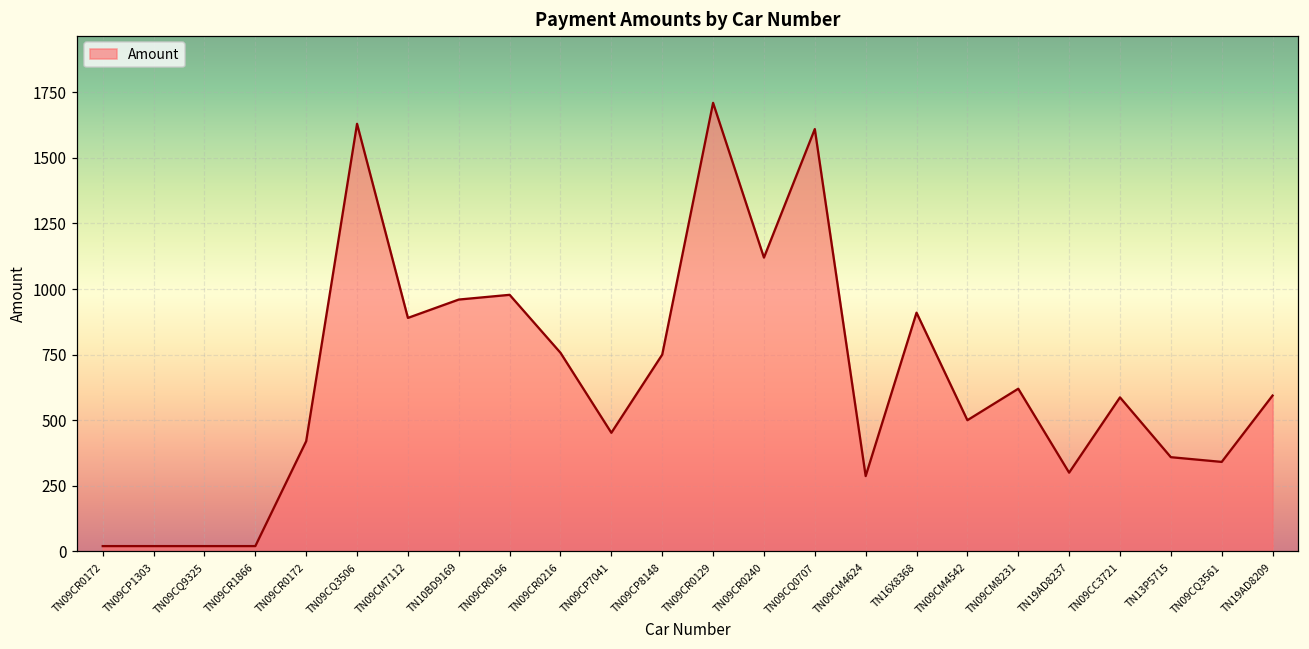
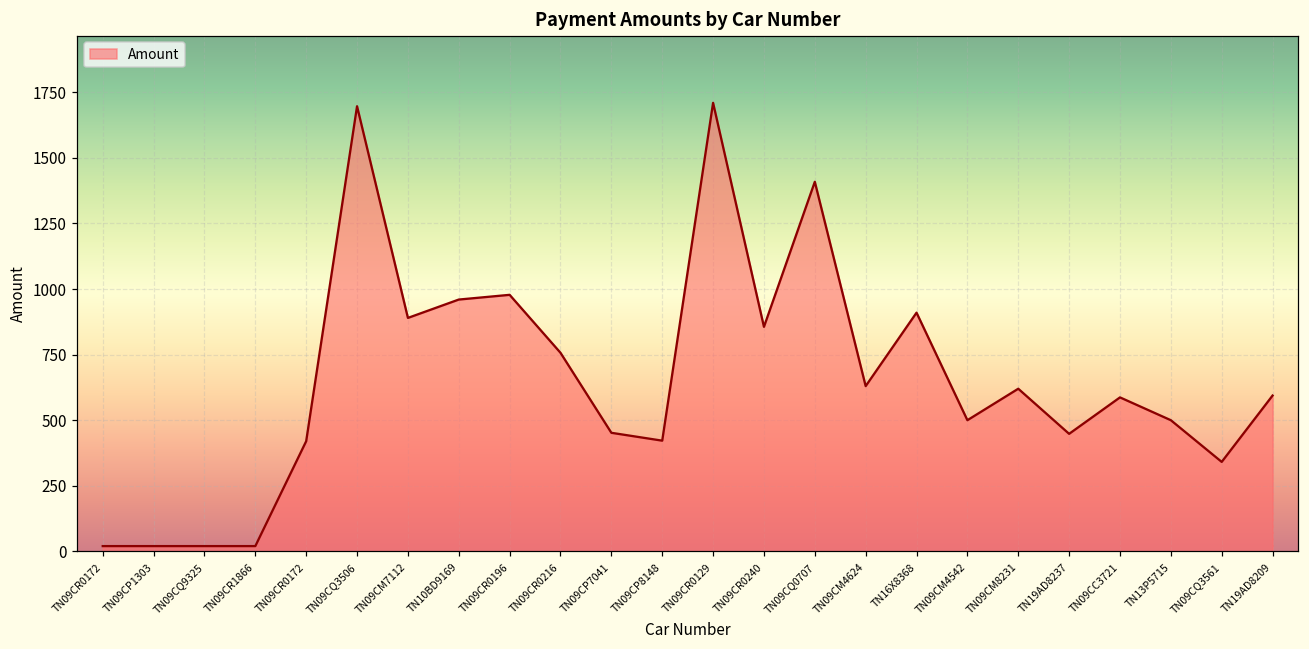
TN09CQ3506: 1630 -> 1700
TN09CP8148: 750 -> 420
TN09CR0240: 1120 -> 860
TN09CQ0707: 1610 -> 1410
TN09CM4624: 290 -> 630
TN19AD8237: 300 -> 450
TN13P5715: 360 -> 500
